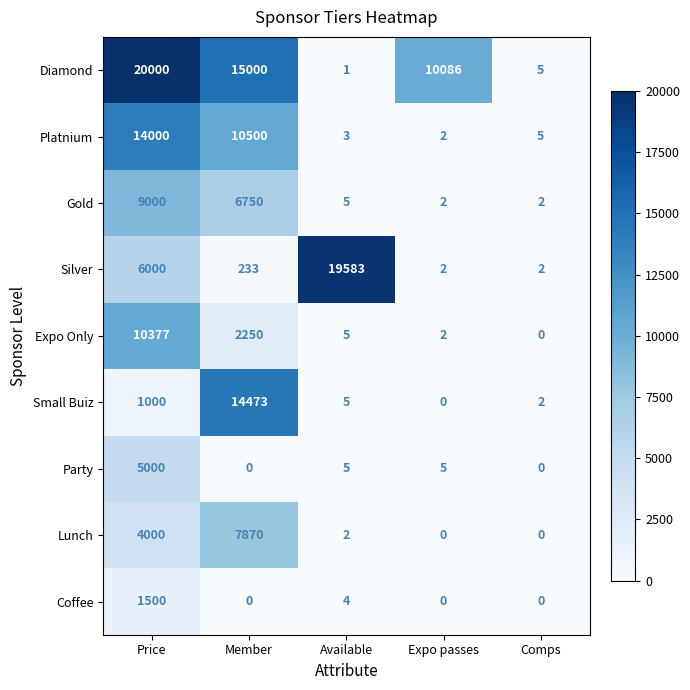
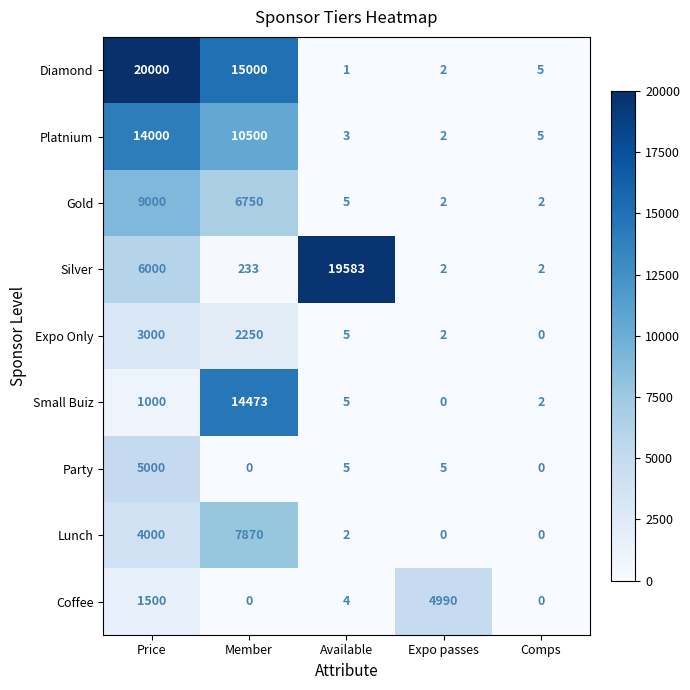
Diamond, Expo passes: 10086 -> 2
Expo Only, Price: 10377 -> 3000
Coffee, Expo passes: 0 -> 4990
